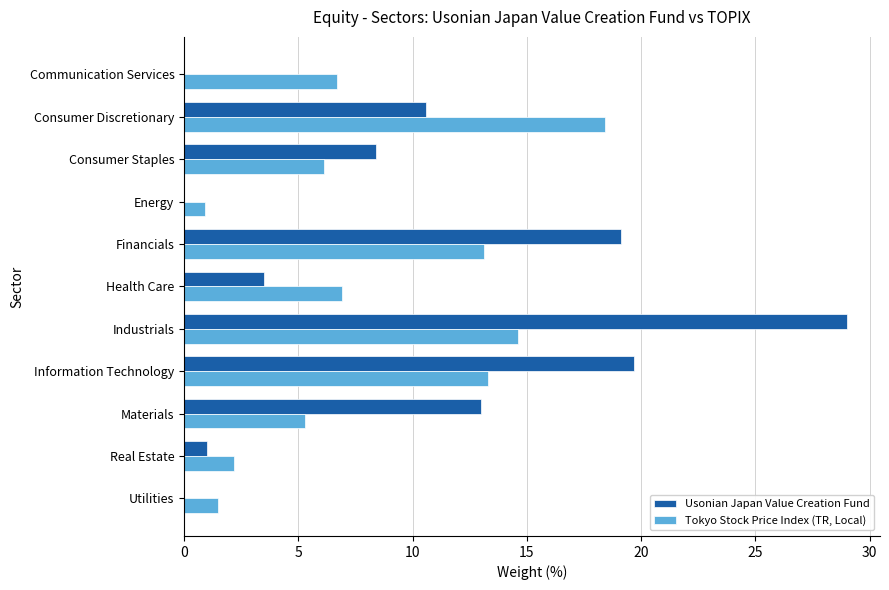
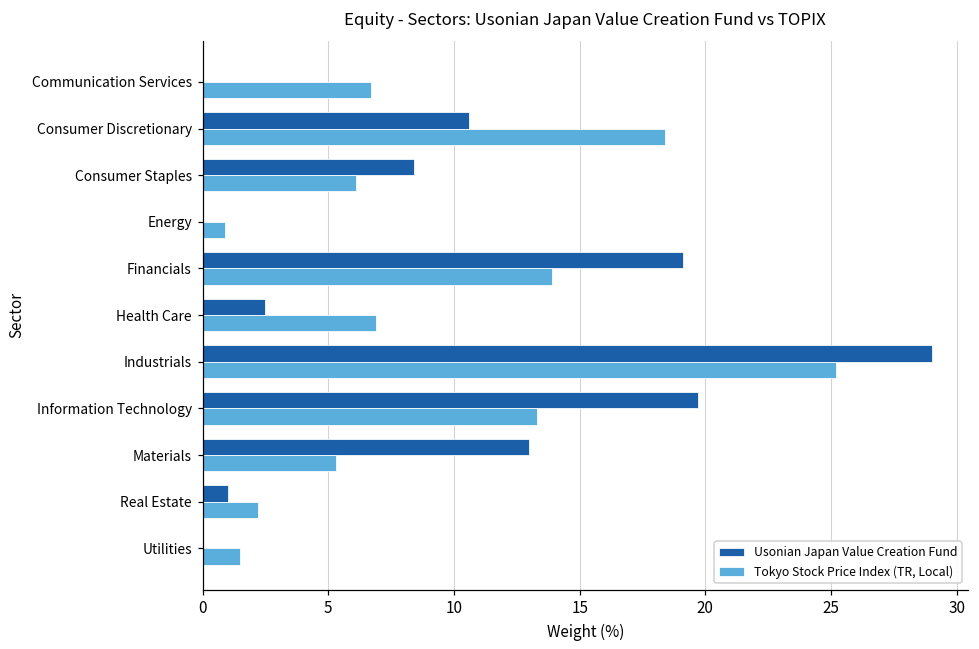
Tokyo Stock Price Index (TR, Local), Financials: 13.1 -> 13.9
Usonian Japan Value Creation Fund, Health Care: 3.5 -> 2.5
Tokyo Stock Price Index (TR, Local), Industrials: 14.6 -> 25.2
